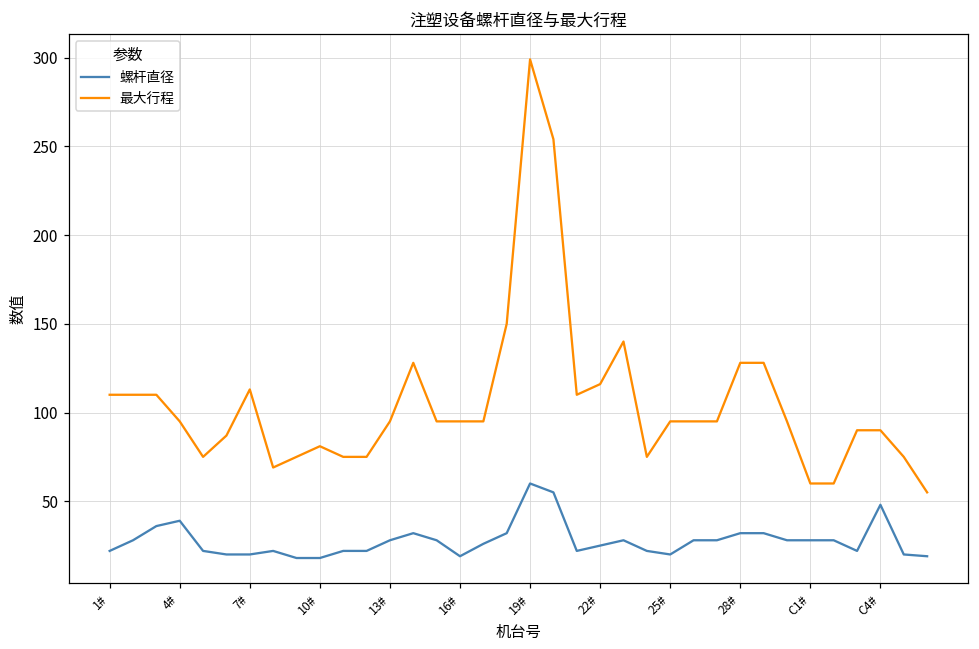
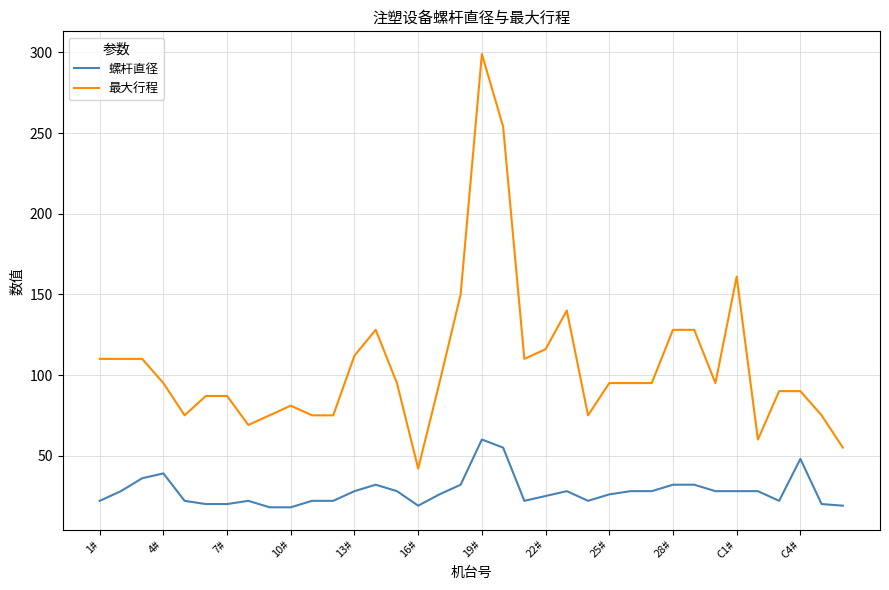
最大行程, 7#: 113 -> 87
最大行程, 13#: 95 -> 112
最大行程, 16#: 95 -> 42
螺杆直径, 25#: 20 -> 26
最大行程, C1#: 60 -> 161
